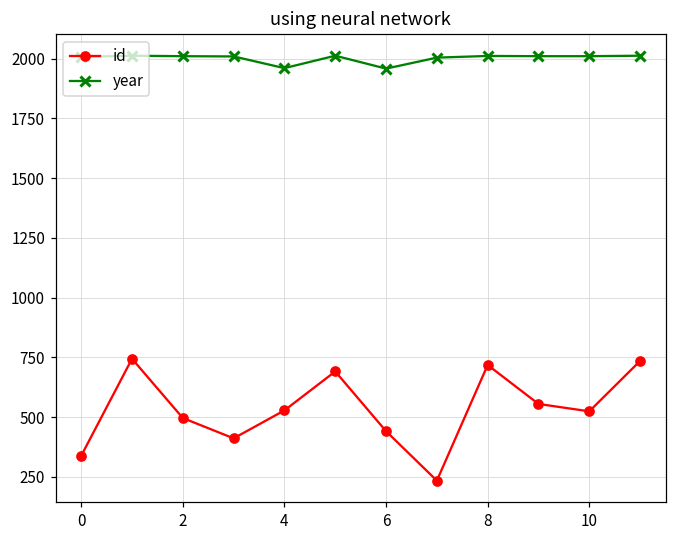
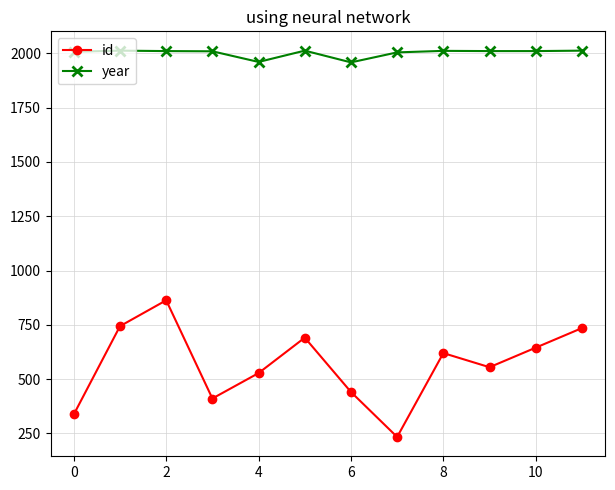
id, 2: 500 -> 860
id, 8: 720 -> 620
id, 10: 520 -> 650
